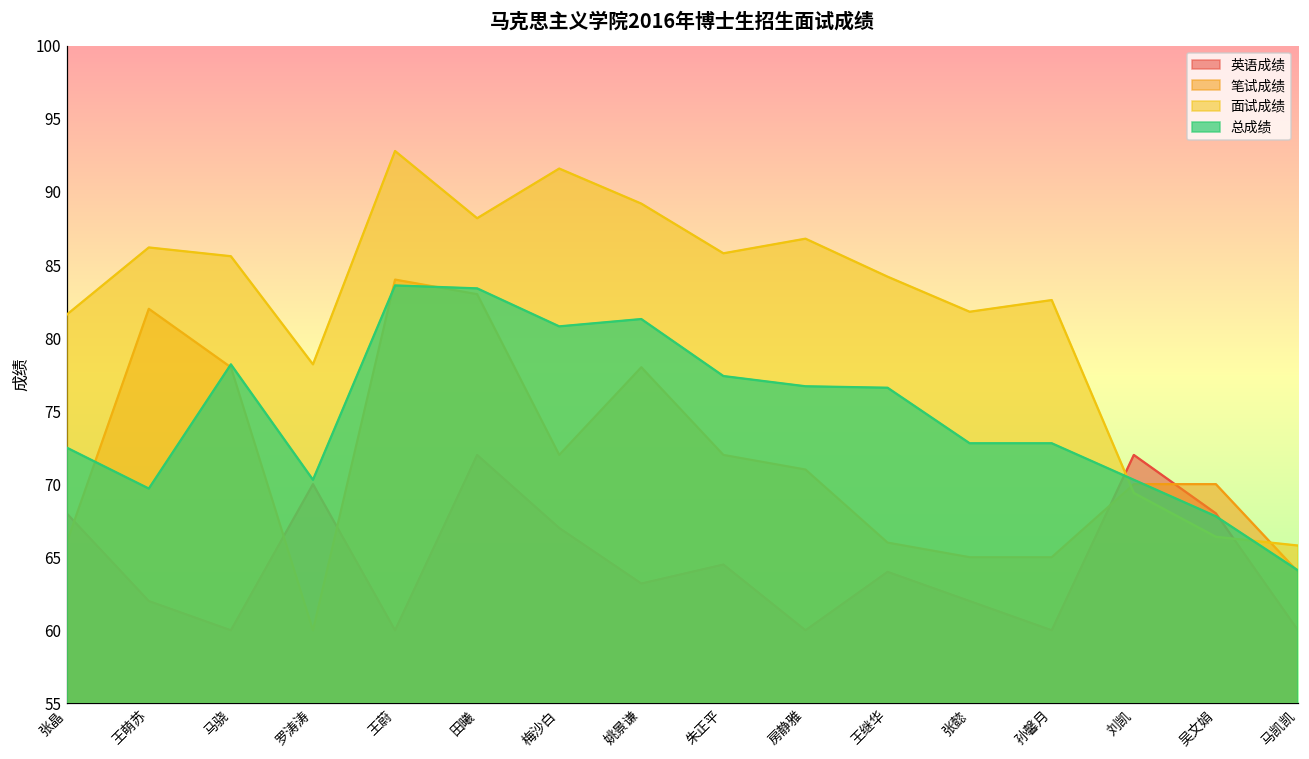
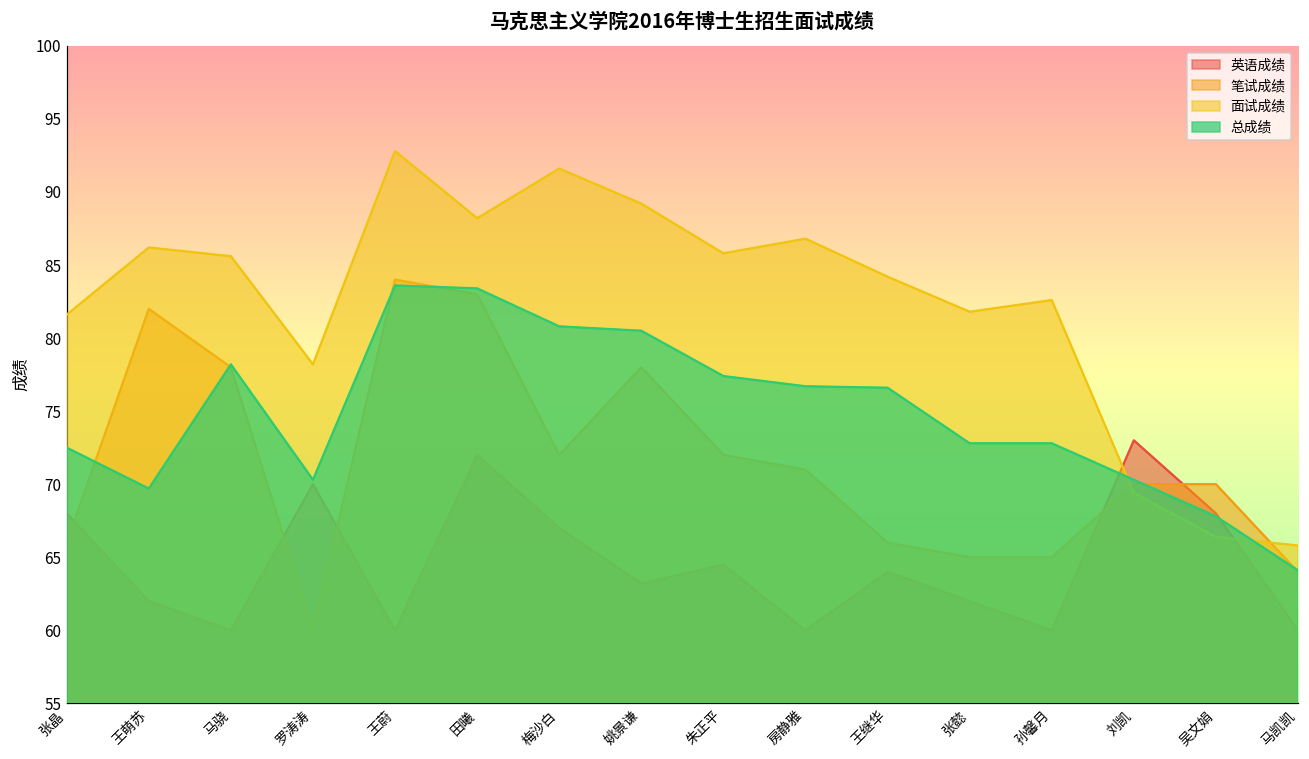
总成绩, 姚景谦: 81.3 -> 80.5
英语成绩, 刘凯: 72 -> 73
